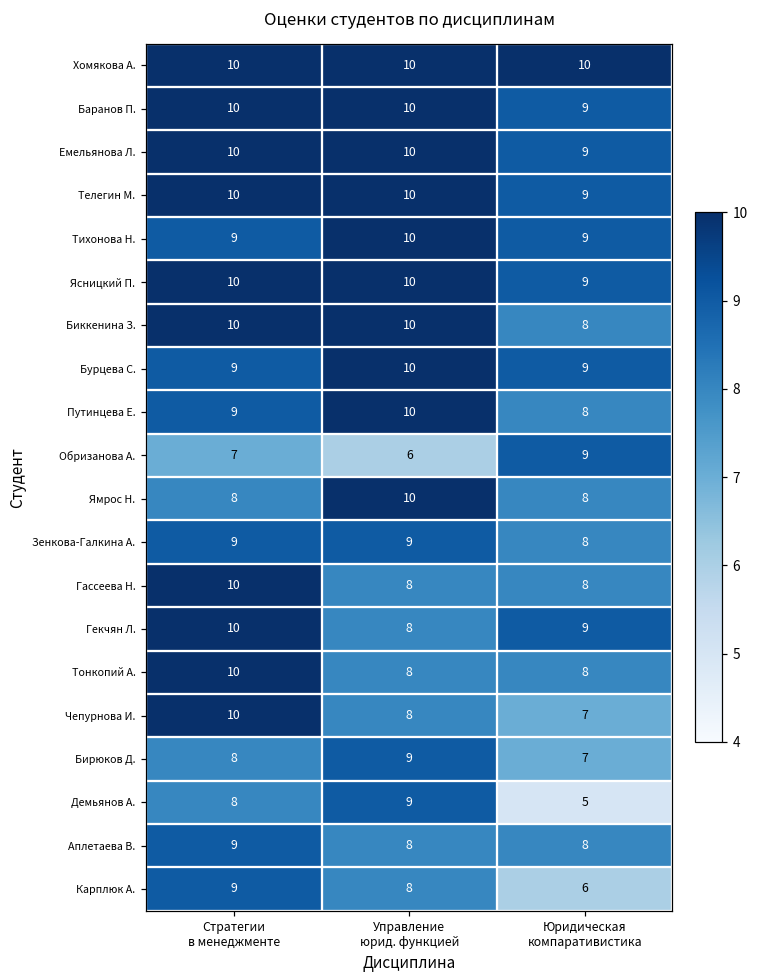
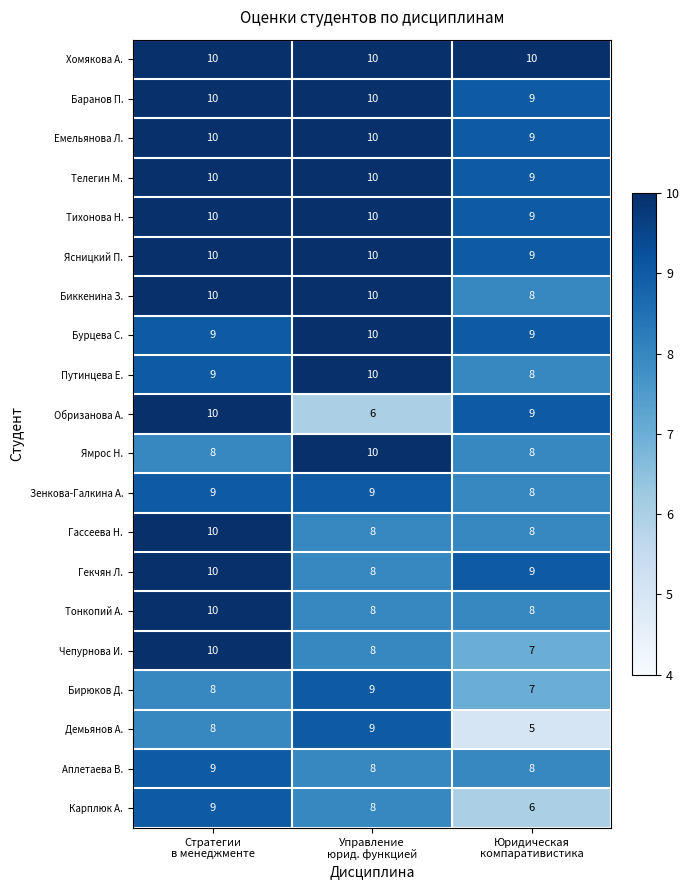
Тихонова Н., Стратегии в менеджменте: 9 -> 10
Обризанова А., Стратегии в менеджменте: 7 -> 10
